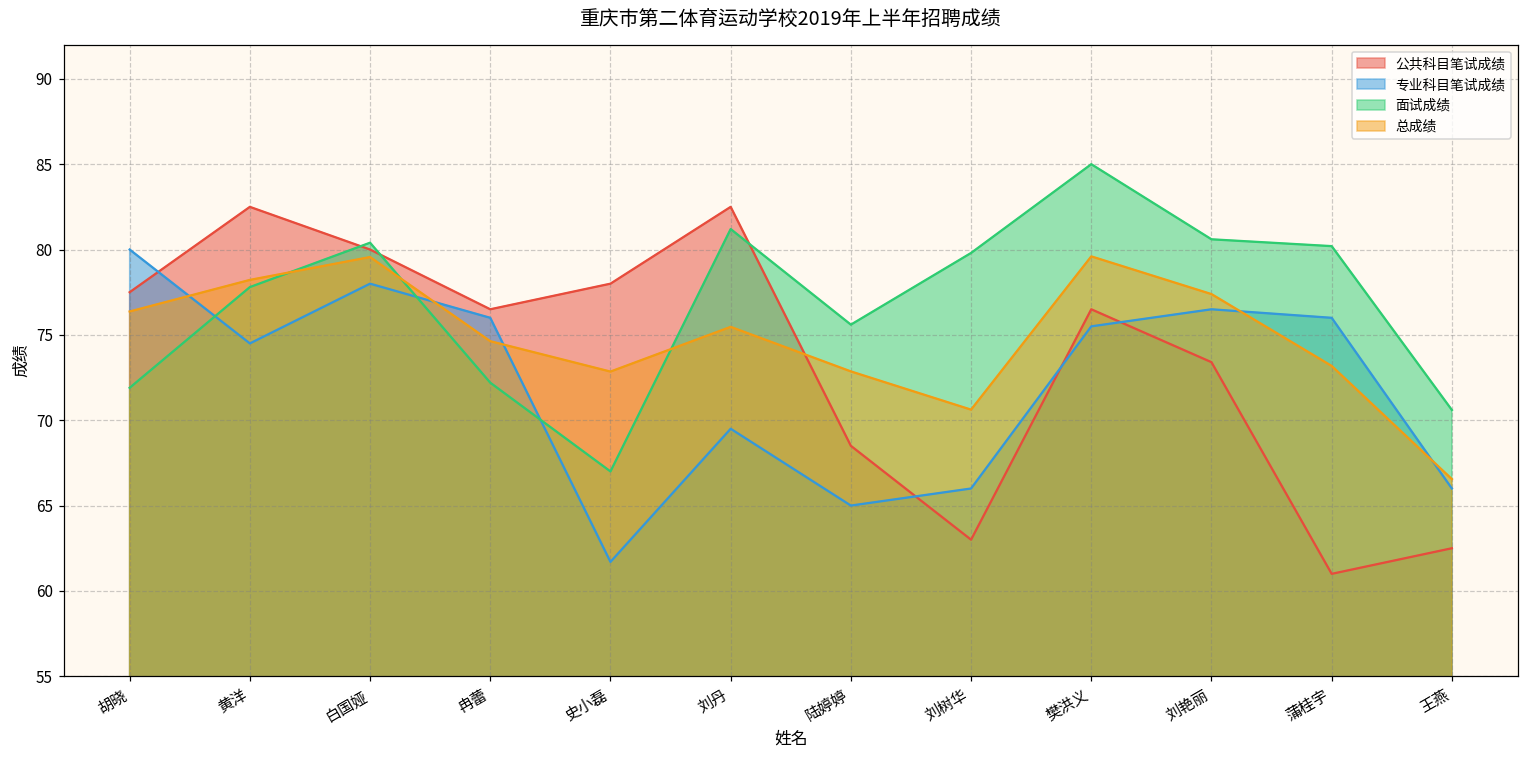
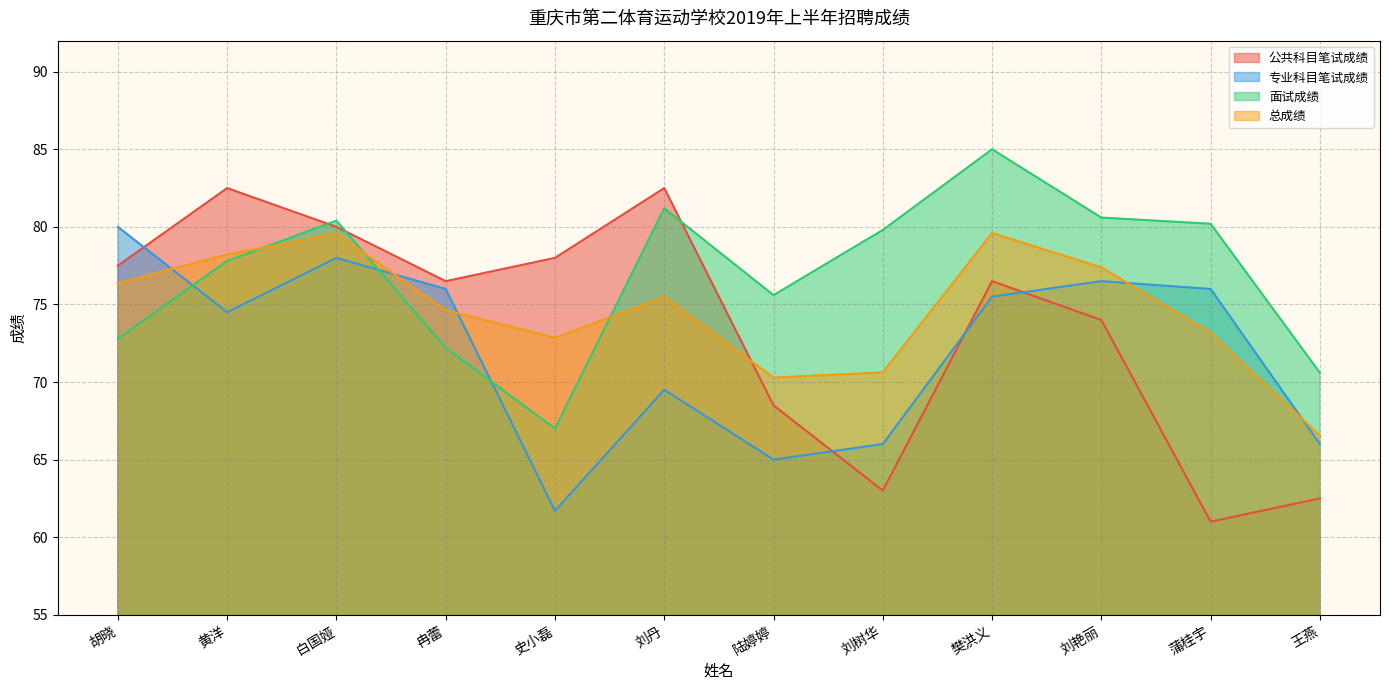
面试成绩, 胡晓: 71.9 -> 72.8
总成绩, 陆婷婷: 72.9 -> 70.3
公共科目笔试成绩, 刘艳丽: 73.4 -> 74.0
